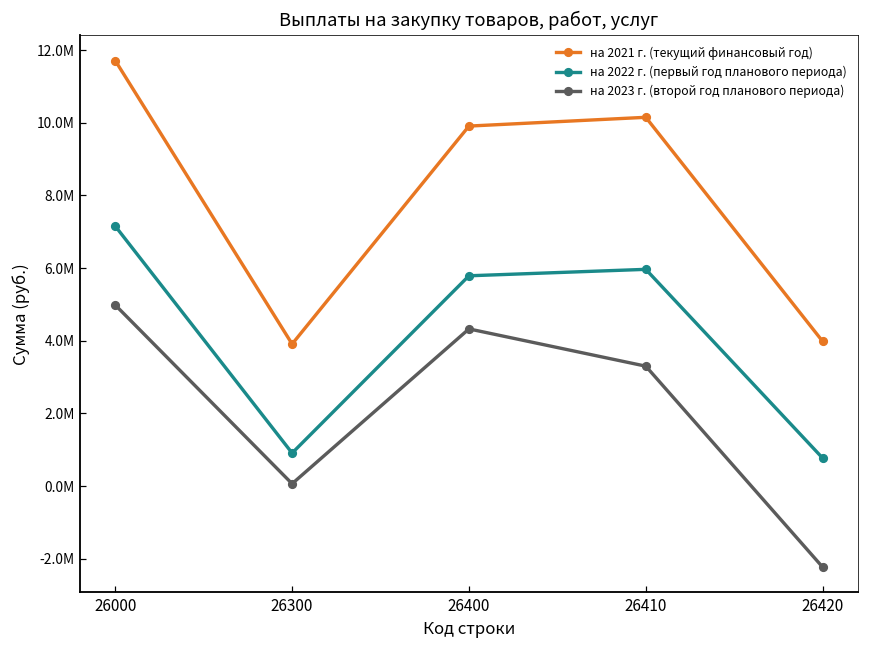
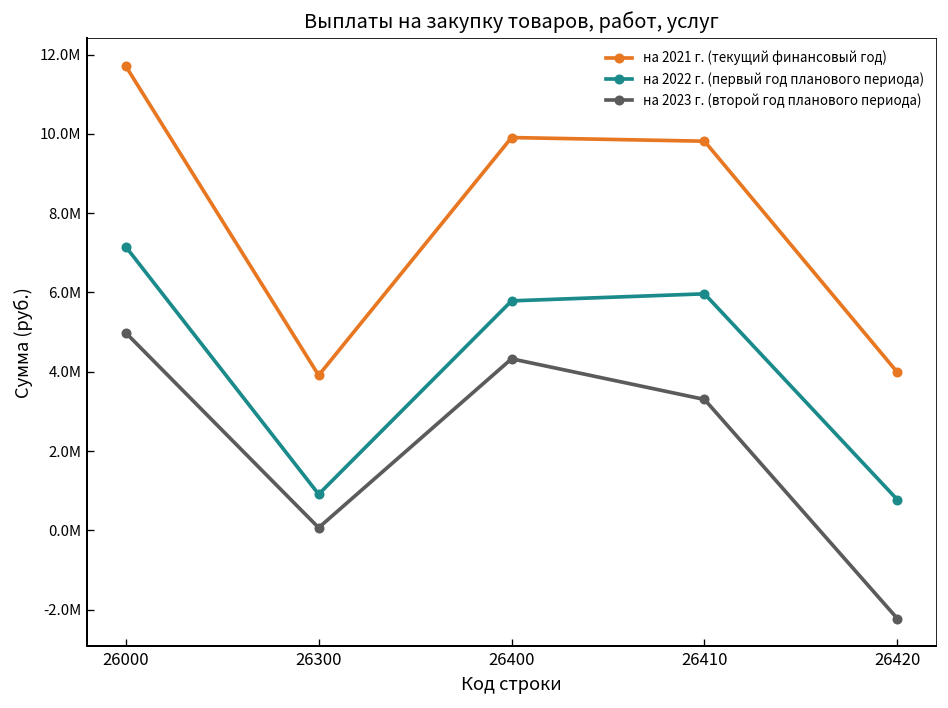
на 2021 г. (текущий финансовый год), 26410: 10100000 -> 9800000
